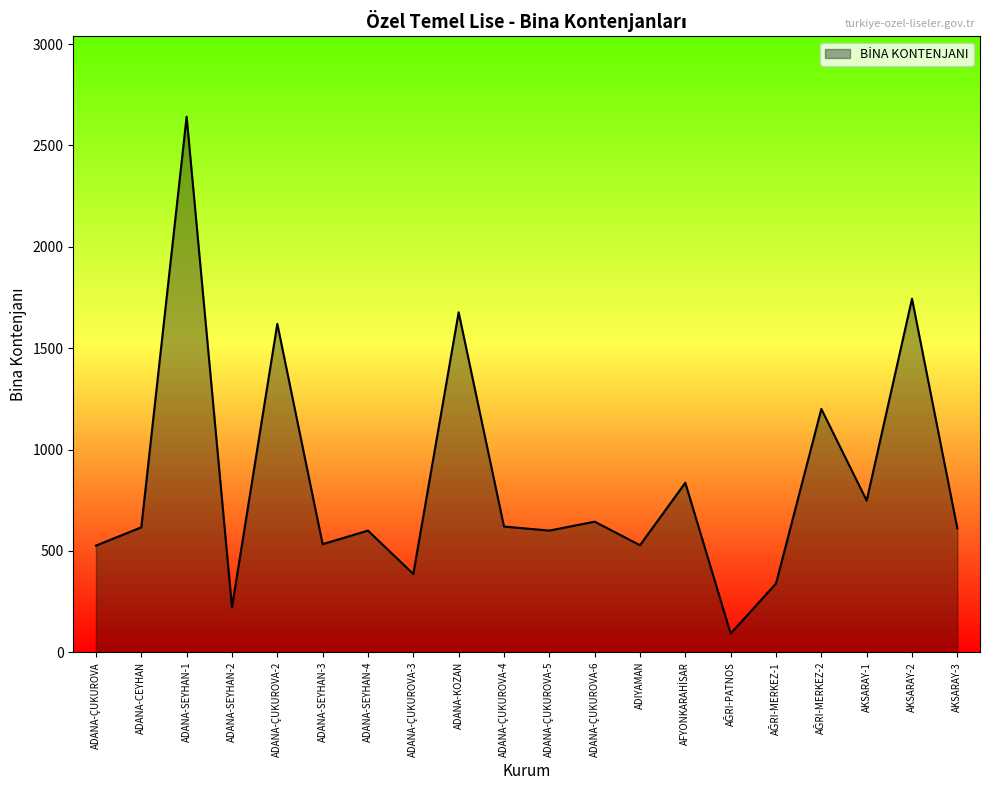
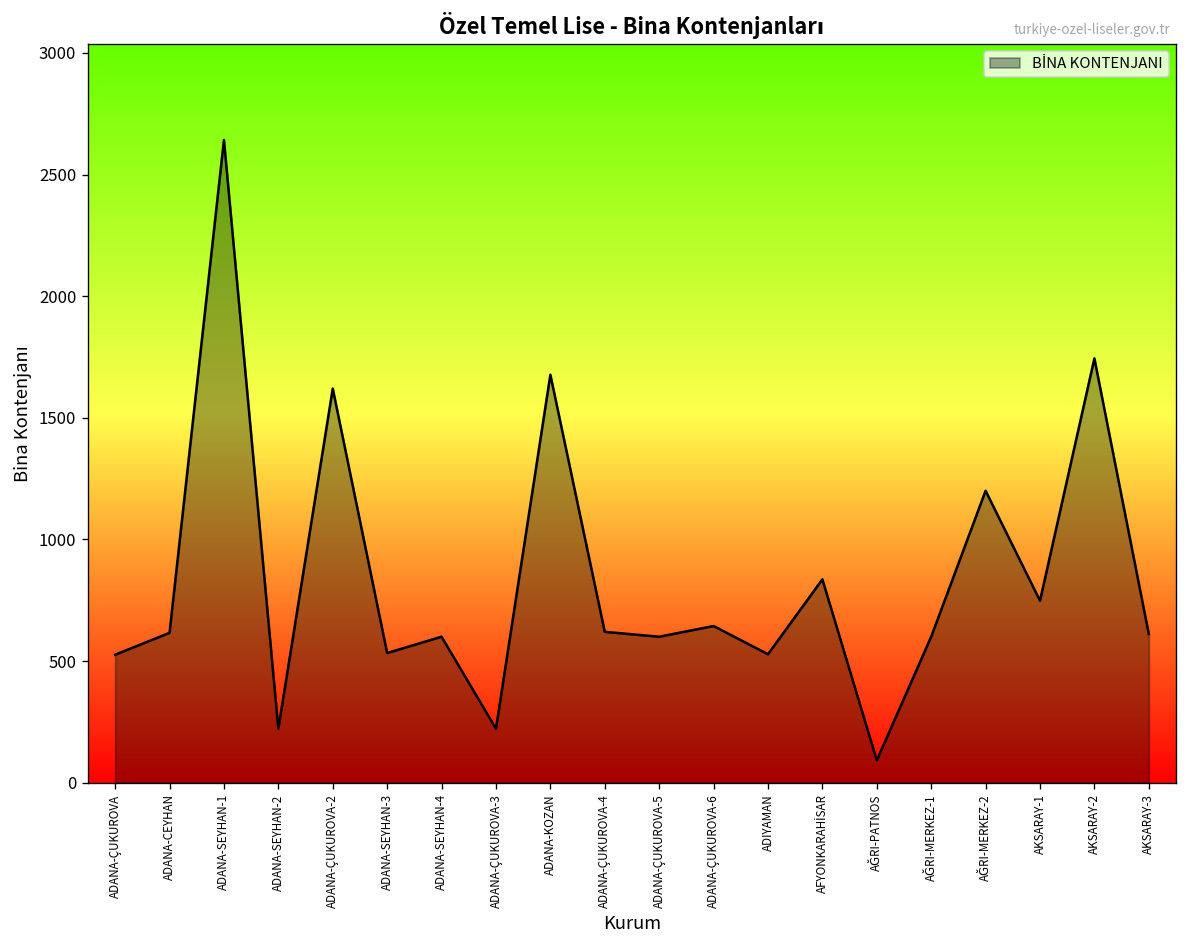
ADANA-ÇUKUROVA-3: 390 -> 220
AĞRI-MERKEZ-1: 340 -> 600
